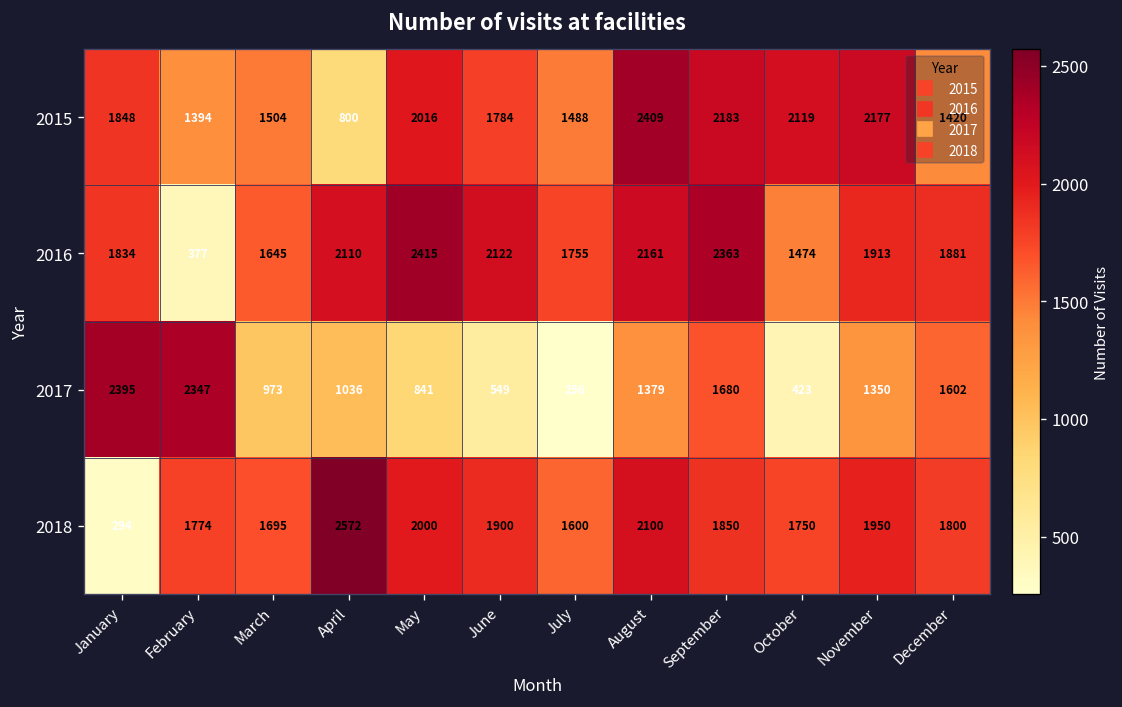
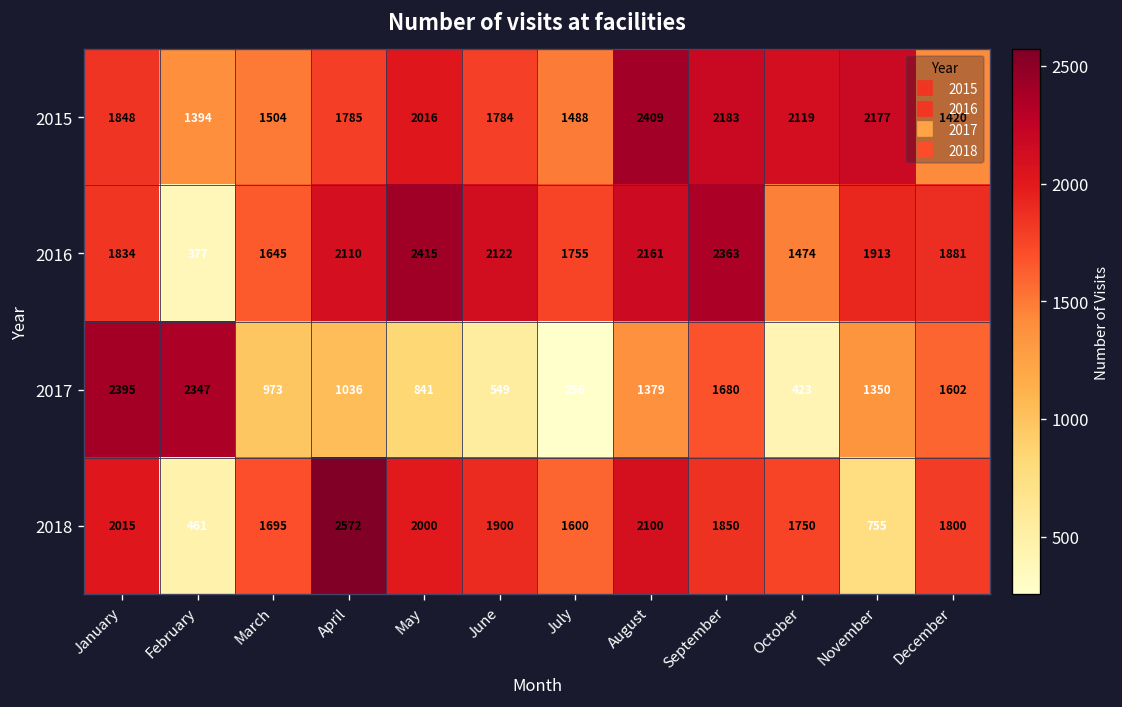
2015, April: 800 -> 1785
2018, January: 294 -> 2015
2018, February: 1774 -> 461
2018, November: 1950 -> 755
